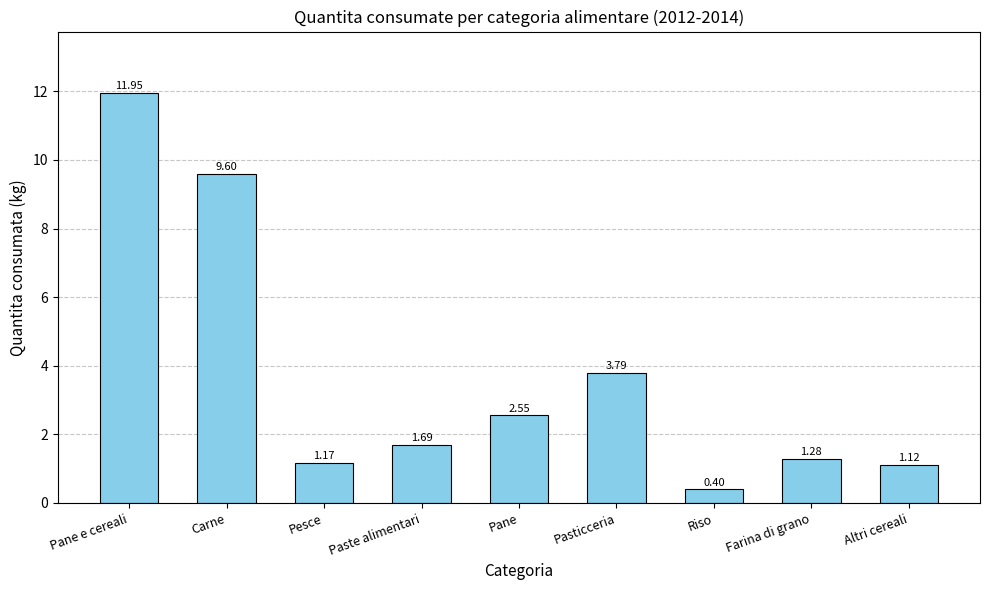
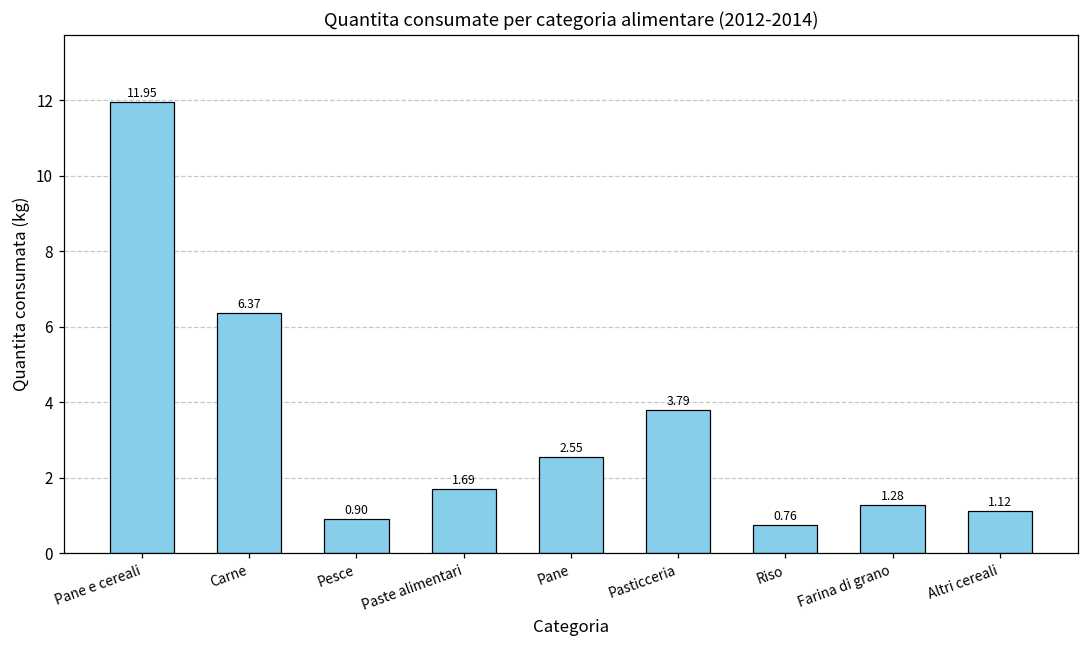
Carne: 9.60 -> 6.37
Pesce: 1.17 -> 0.90
Riso: 0.40 -> 0.76
